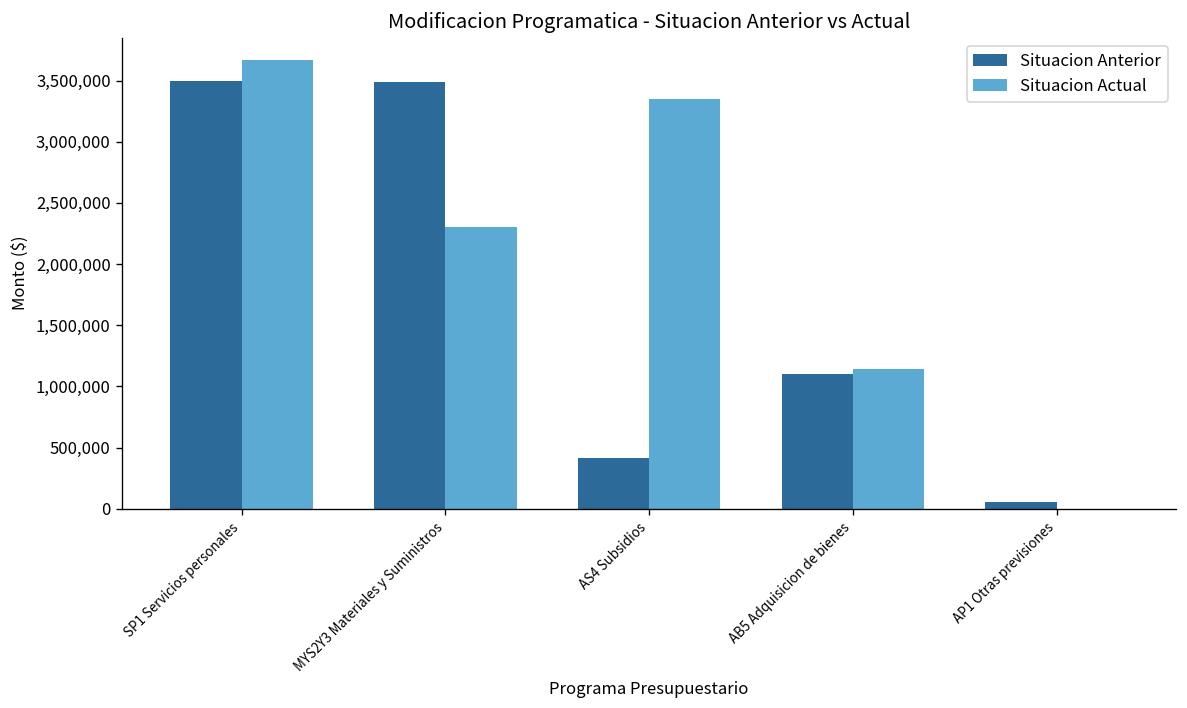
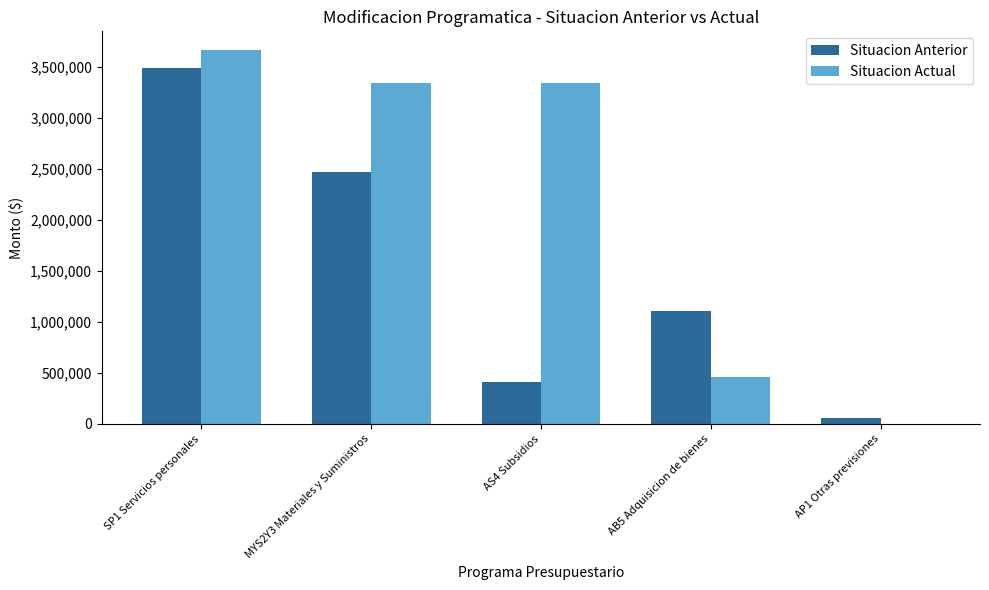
Situacion Anterior, MYS2Y3 Materiales y Suministros: 3,490,000 -> 2,470,000
Situacion Actual, MYS2Y3 Materiales y Suministros: 2,300,000 -> 3,340,000
Situacion Actual, AB5 Adquisicion de bienes: 1,140,000 -> 460,000
